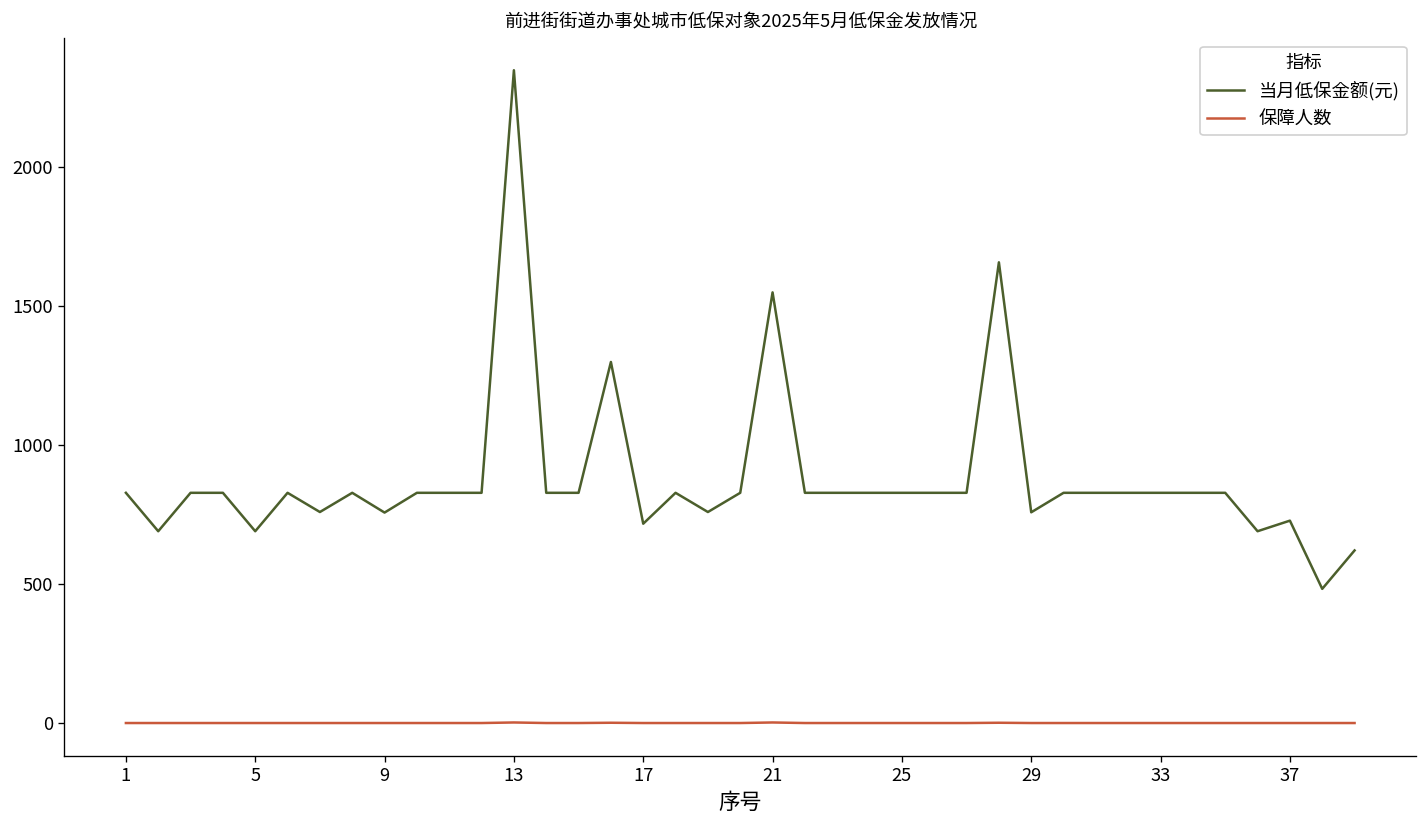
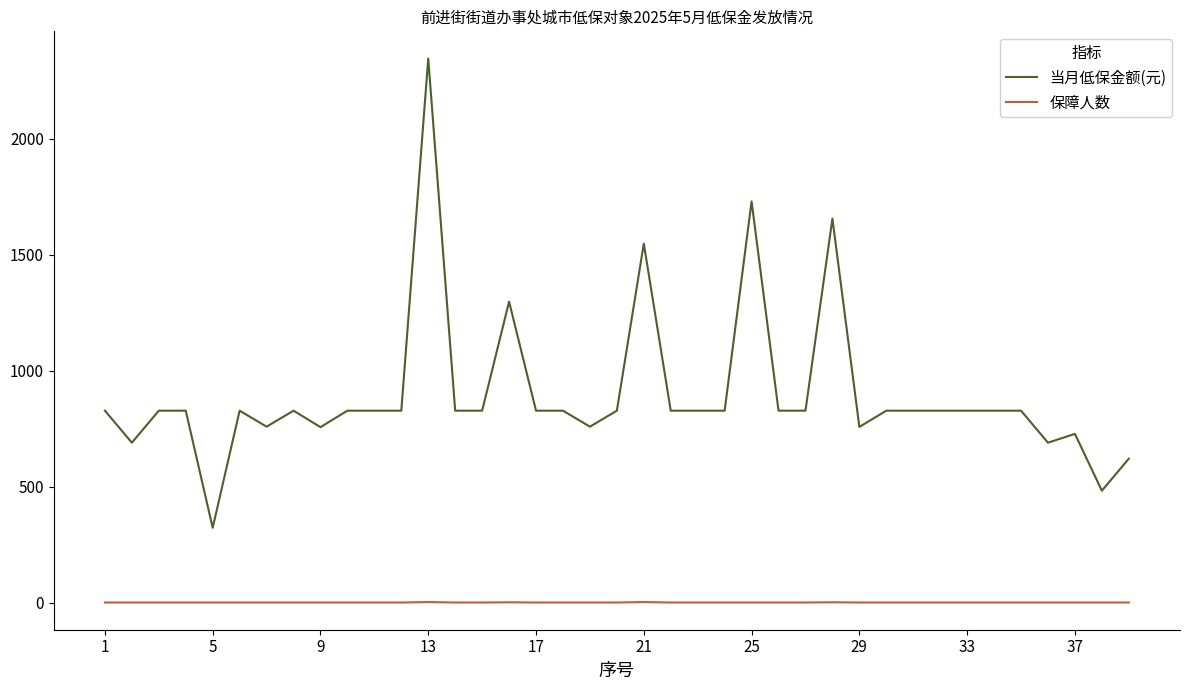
当月低保金额(元), 5: 690 -> 320
当月低保金额(元), 17: 720 -> 830
当月低保金额(元), 25: 830 -> 1730
